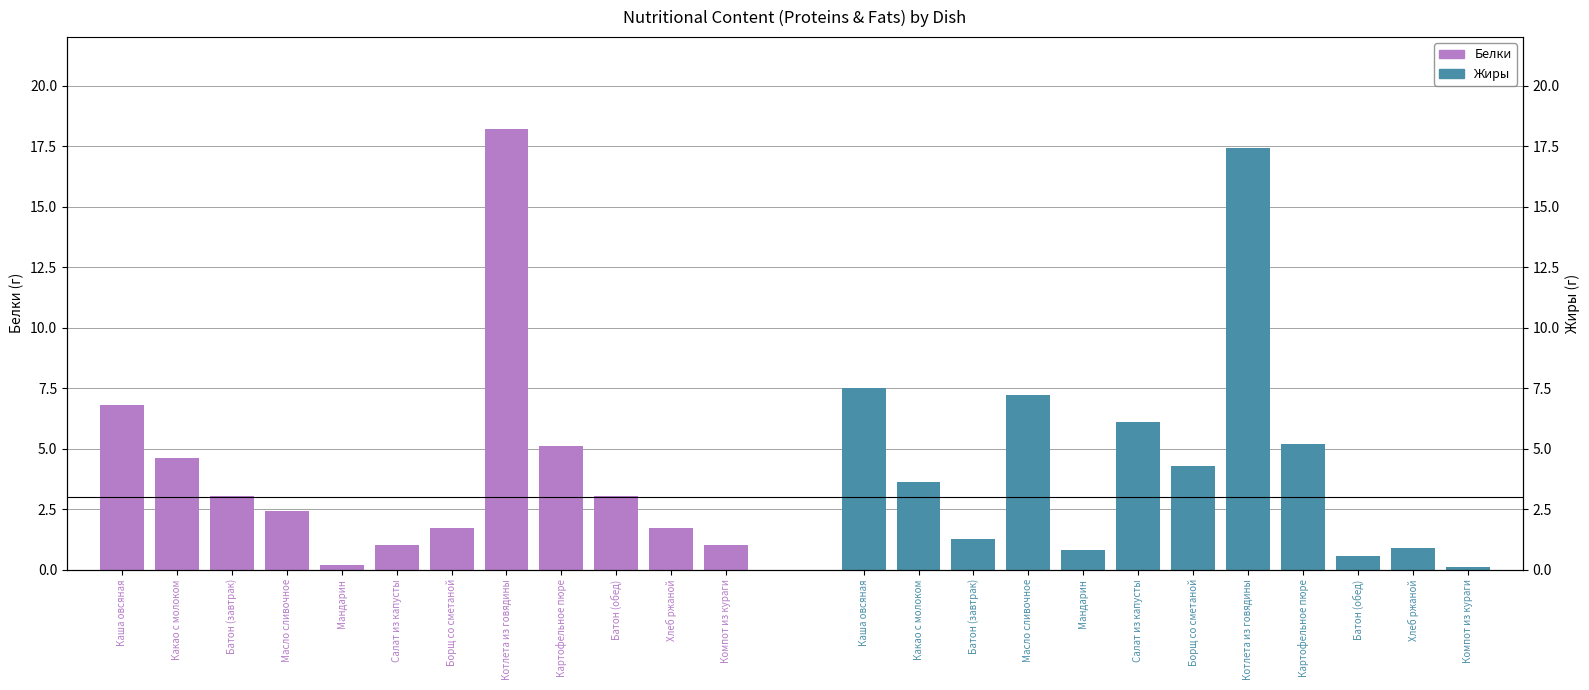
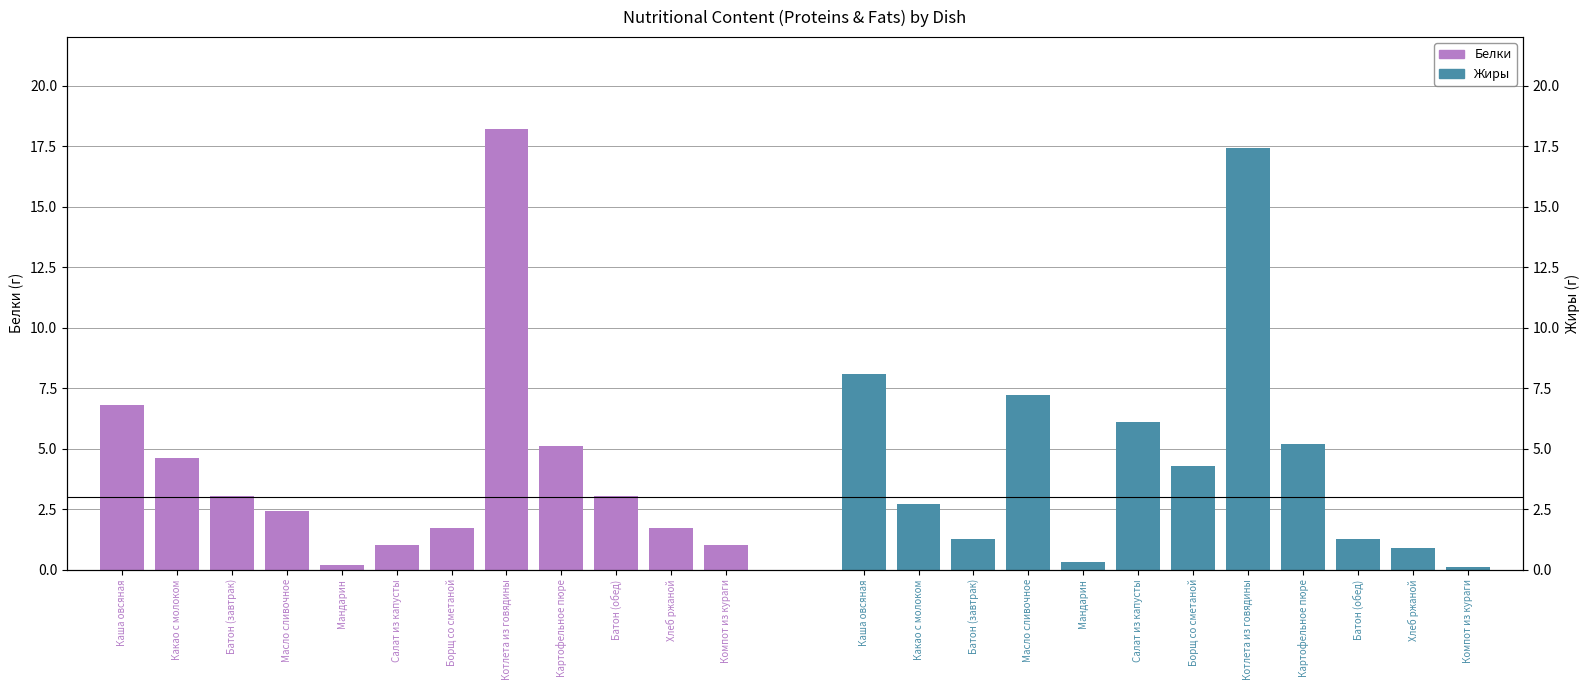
Жиры, Каша овсяная: 7.5 -> 8.1
Жиры, Какао с молоком: 3.6 -> 2.7
Жиры, Мандарин: 0.8 -> 0.3
Жиры, Батон (обед): 0.6 -> 1.3
